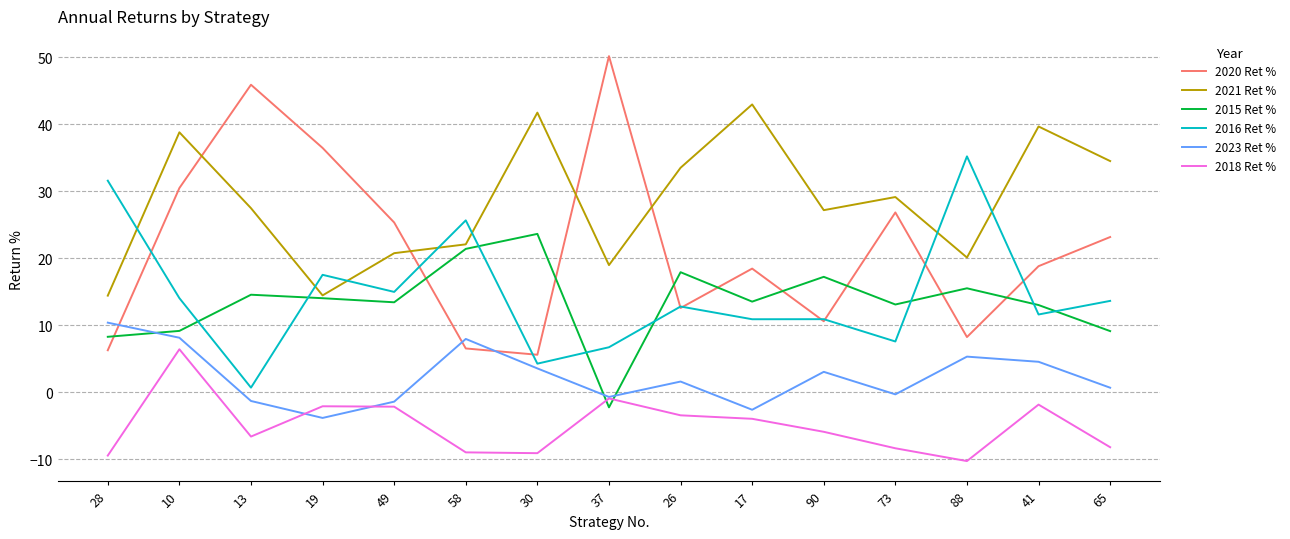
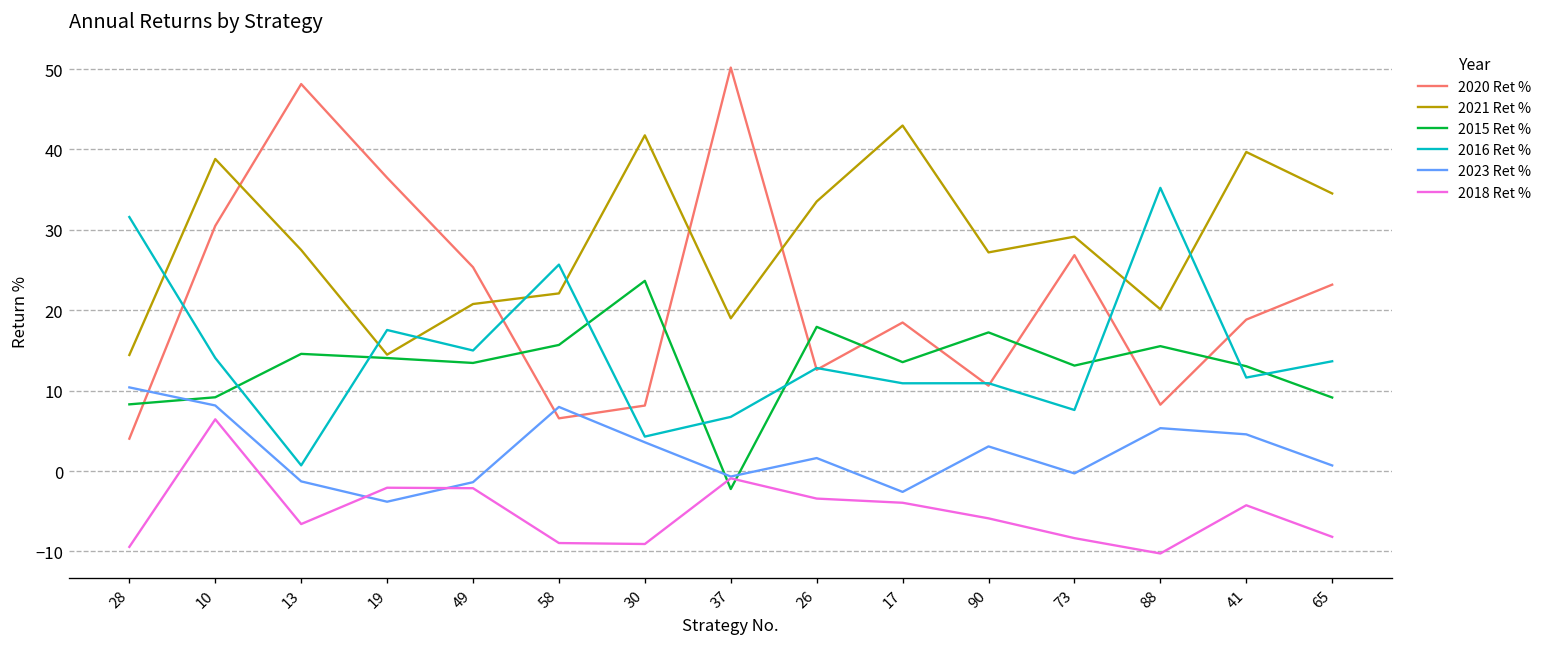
2020 Ret %, 28: 6 -> 4
2020 Ret %, 13: 46 -> 48
2015 Ret %, 58: 21 -> 16
2020 Ret %, 30: 6 -> 8
2018 Ret %, 41: -2 -> -4
